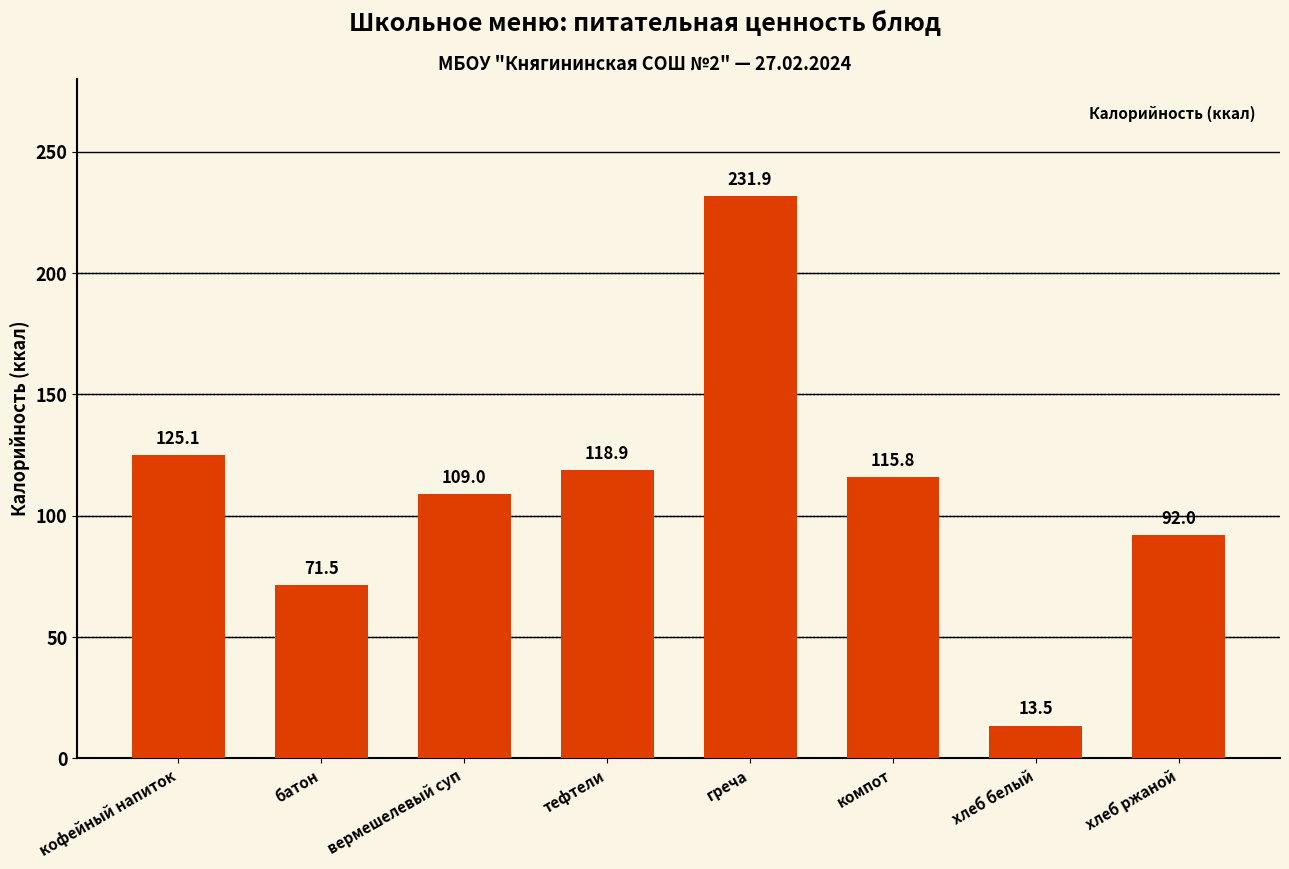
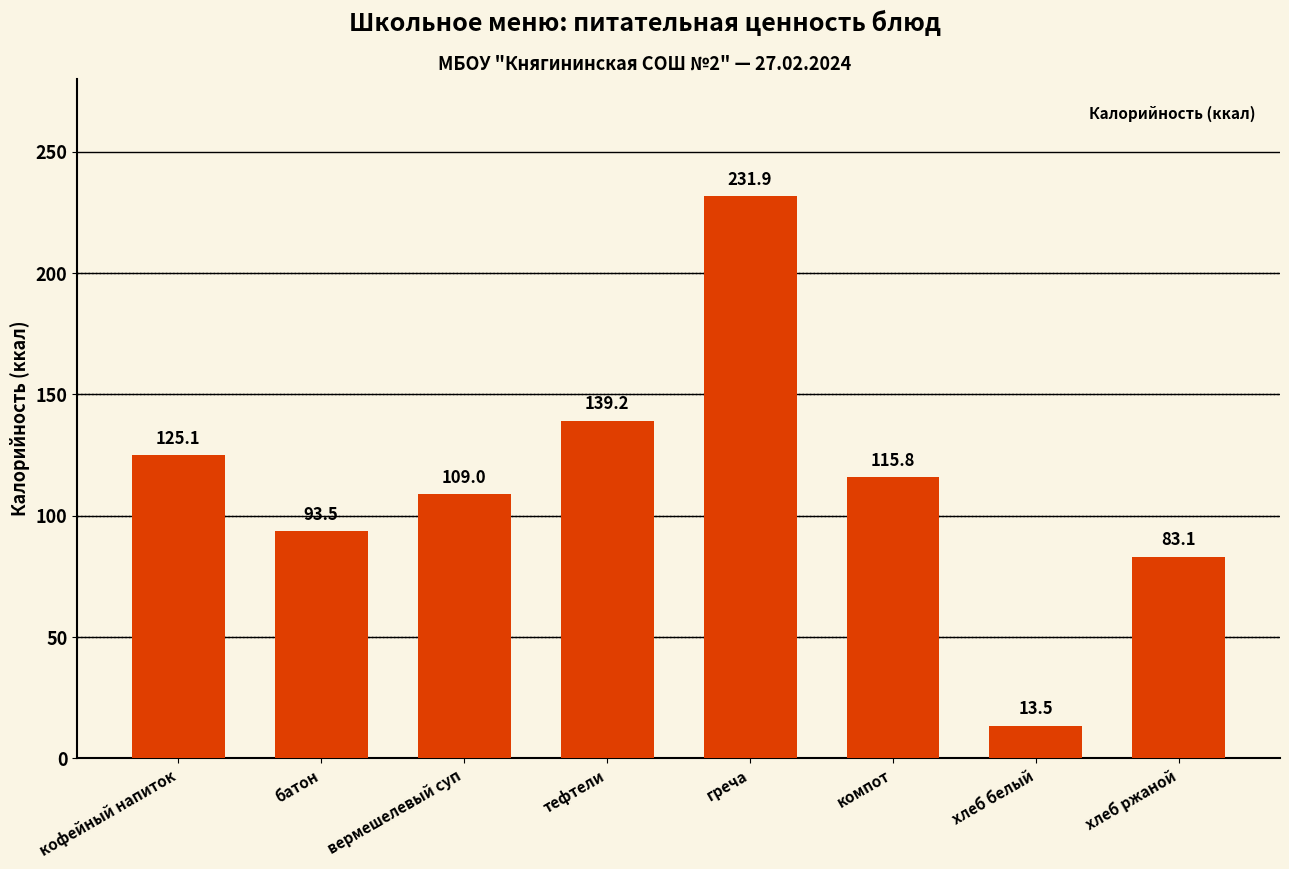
батон: 71.5 -> 93.5
тефтели: 118.9 -> 139.2
хлеб ржаной: 92.0 -> 83.1
